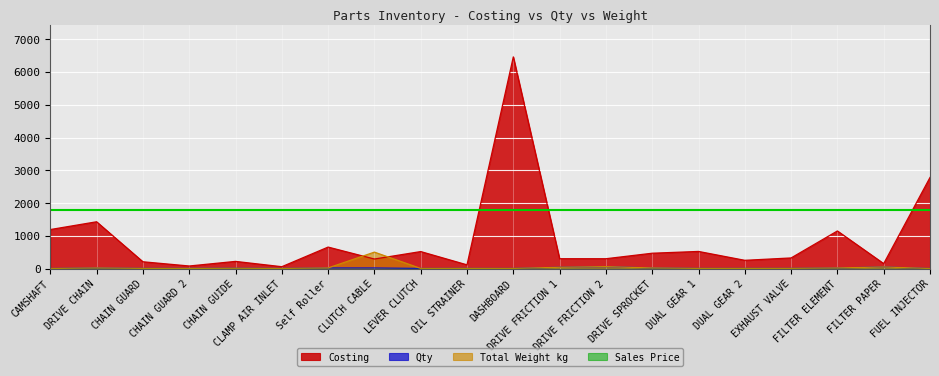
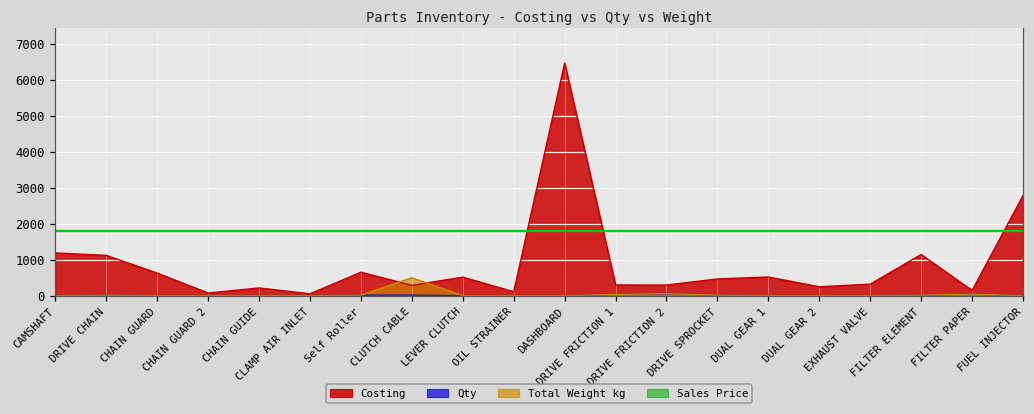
Costing, DRIVE CHAIN: 1400 -> 1100
Costing, CHAIN GUARD: 200 -> 600
